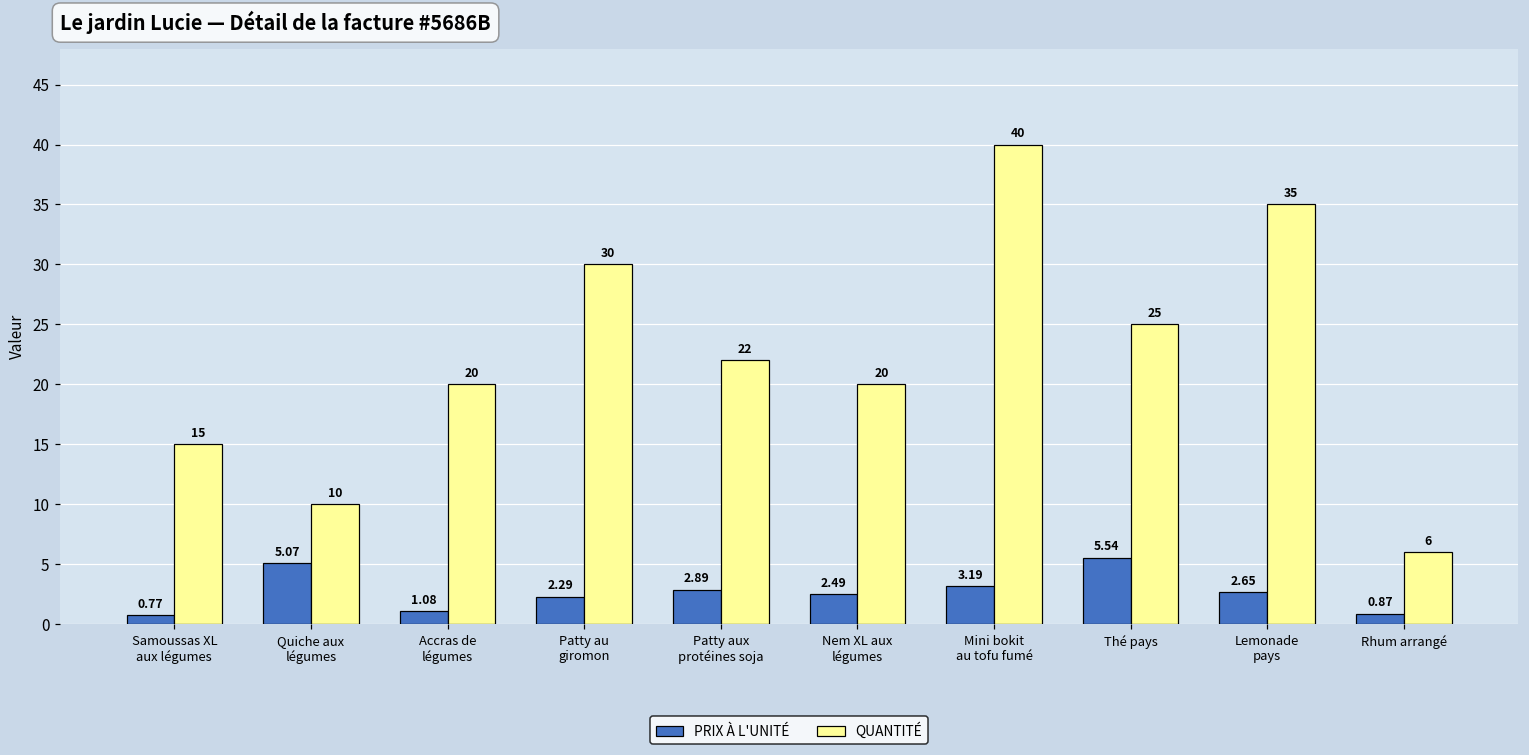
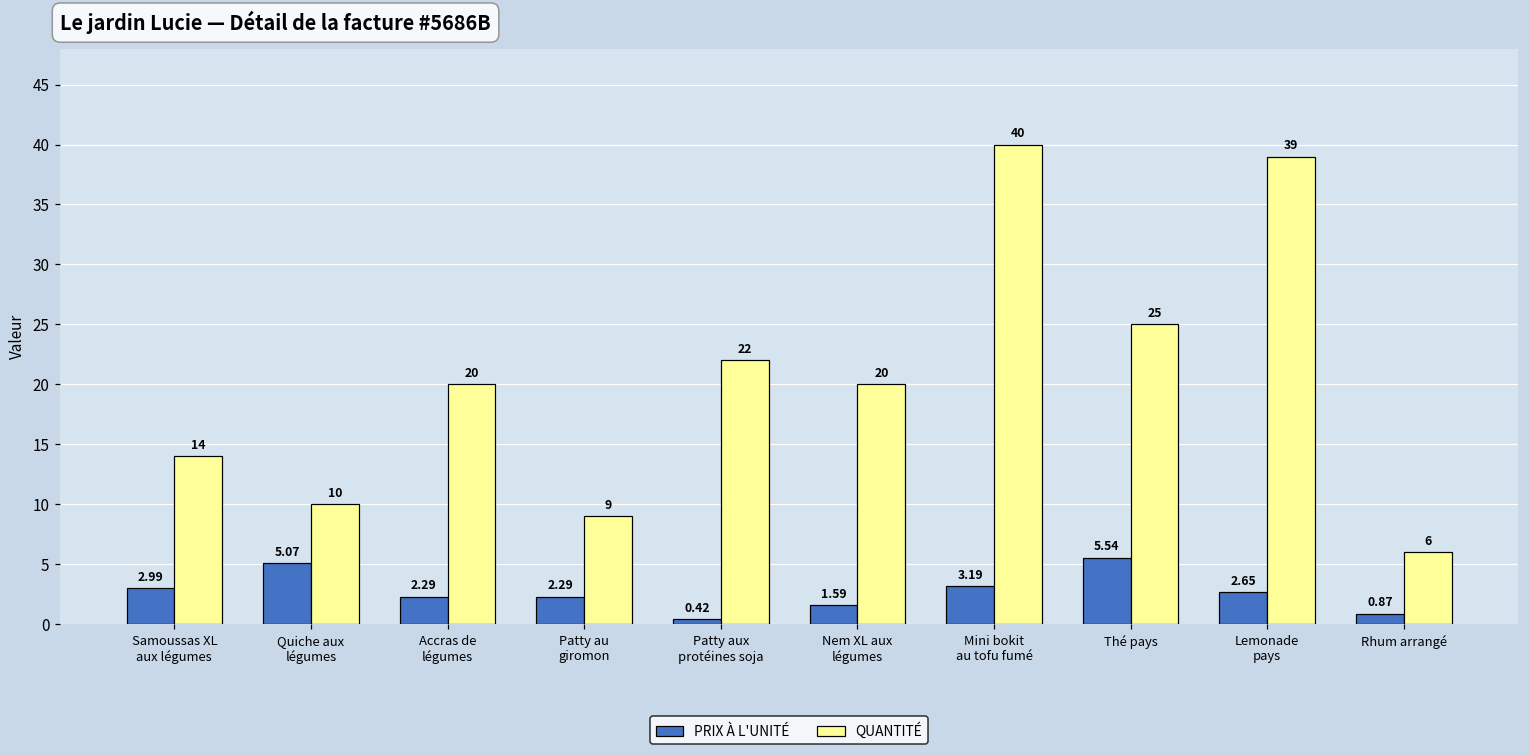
PRIX À L'UNITÉ, Samoussas XL aux légumes: 0.77 -> 2.99
QUANTITÉ, Samoussas XL aux légumes: 15 -> 14
PRIX À L'UNITÉ, Accras de légumes: 1.08 -> 2.29
QUANTITÉ, Patty au giromon: 30 -> 9
PRIX À L'UNITÉ, Patty aux protéines soja: 2.89 -> 0.42
PRIX À L'UNITÉ, Nem XL aux légumes: 2.49 -> 1.59
QUANTITÉ, Lemonade pays: 35 -> 39
